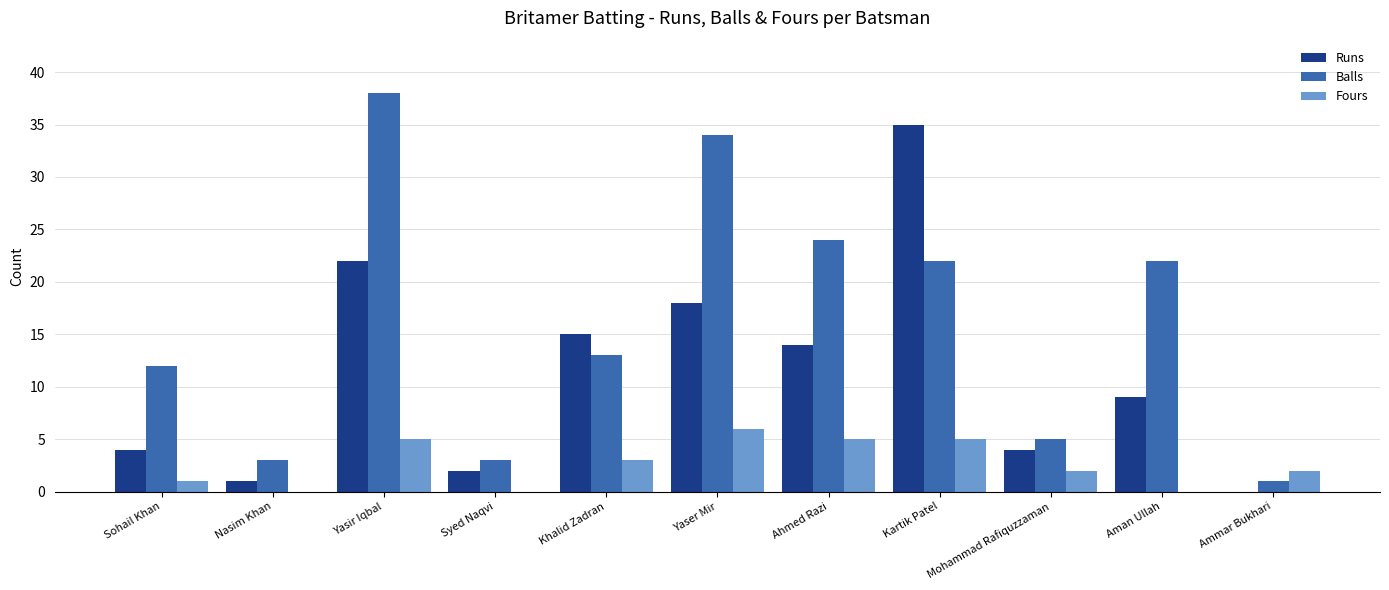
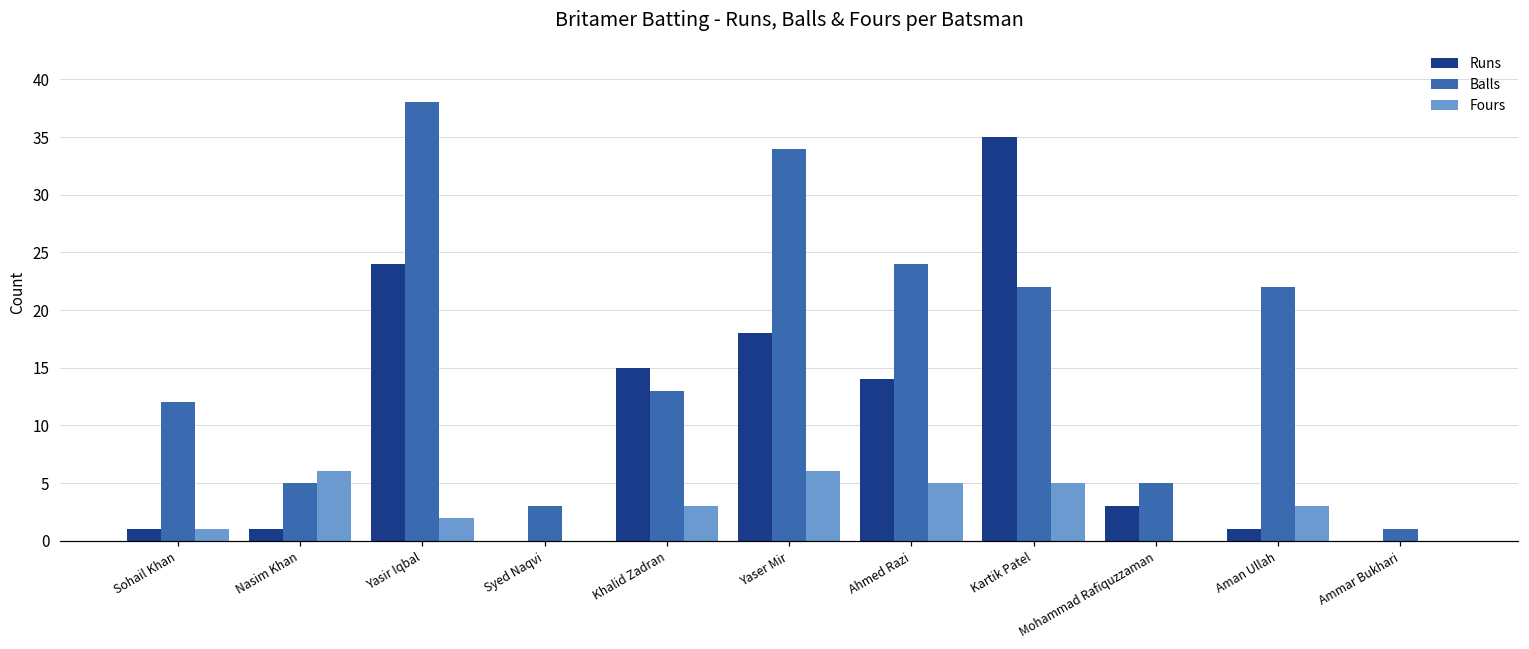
Runs, Sohail Khan: 4 -> 1
Balls, Nasim Khan: 3 -> 5
Fours, Nasim Khan: 0 -> 6
Runs, Yasir Iqbal: 22 -> 24
Fours, Yasir Iqbal: 5 -> 2
Runs, Syed Naqvi: 2 -> 0
Runs, Mohammad Rafiquzzaman: 4 -> 3
Fours, Mohammad Rafiquzzaman: 2 -> 0
Runs, Aman Ullah: 9 -> 1
Fours, Aman Ullah: 0 -> 3
Fours, Ammar Bukhari: 2 -> 0
